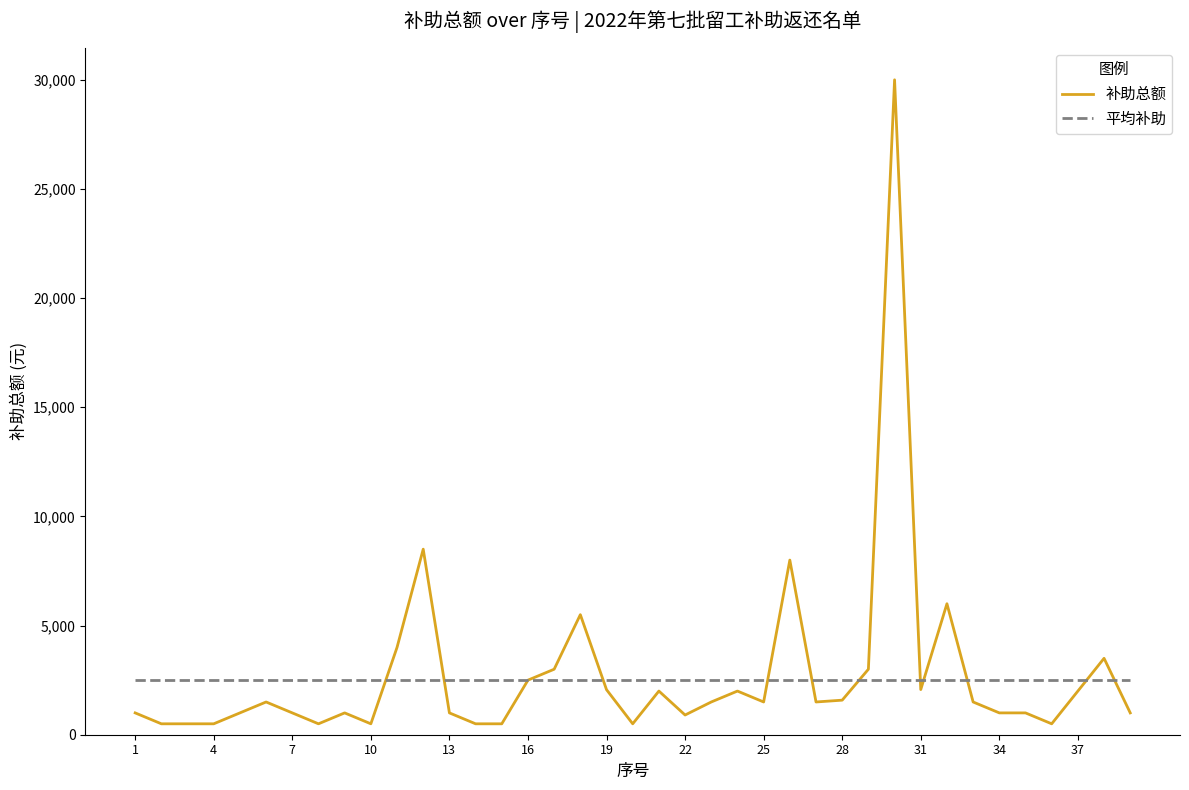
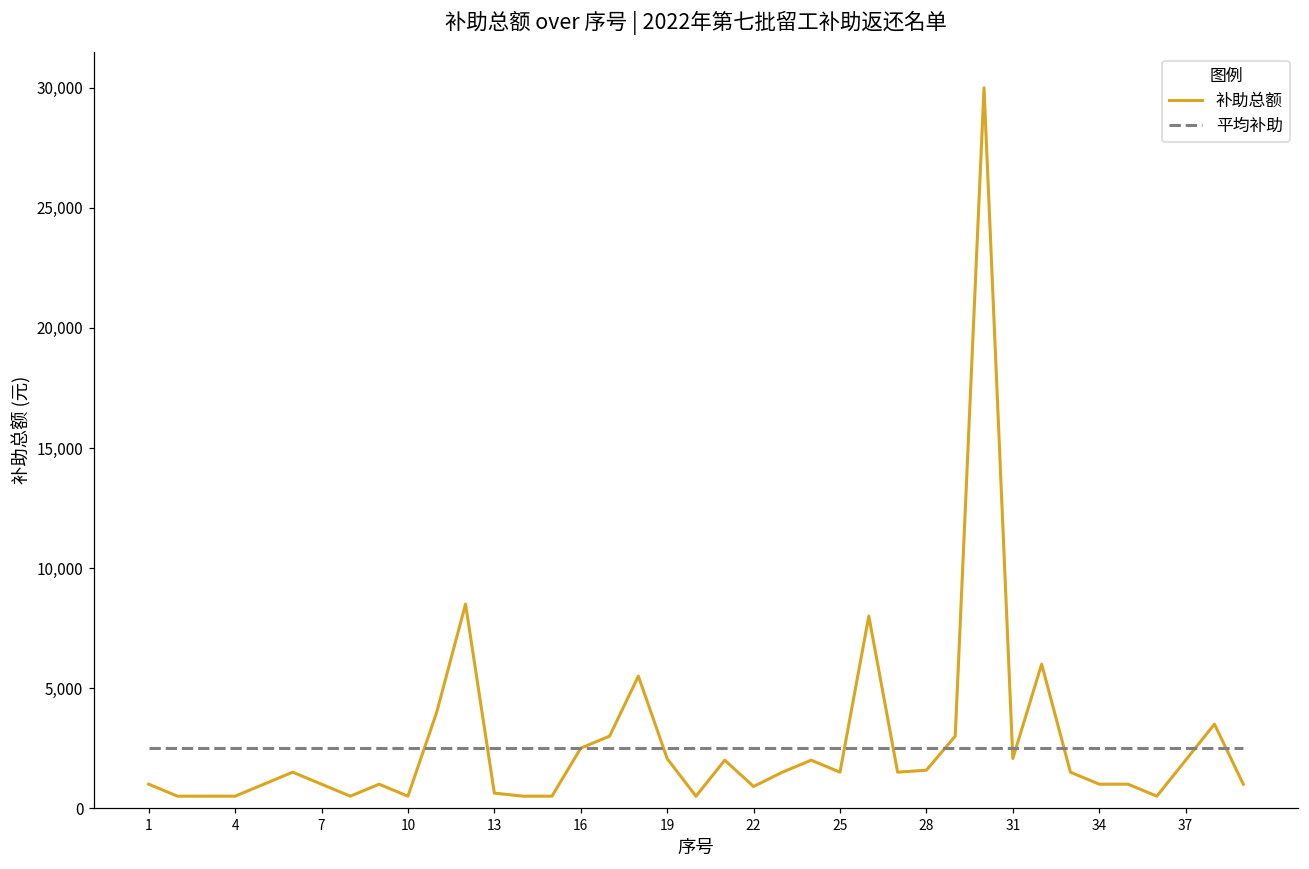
补助总额, 13: 1,000 -> 600
